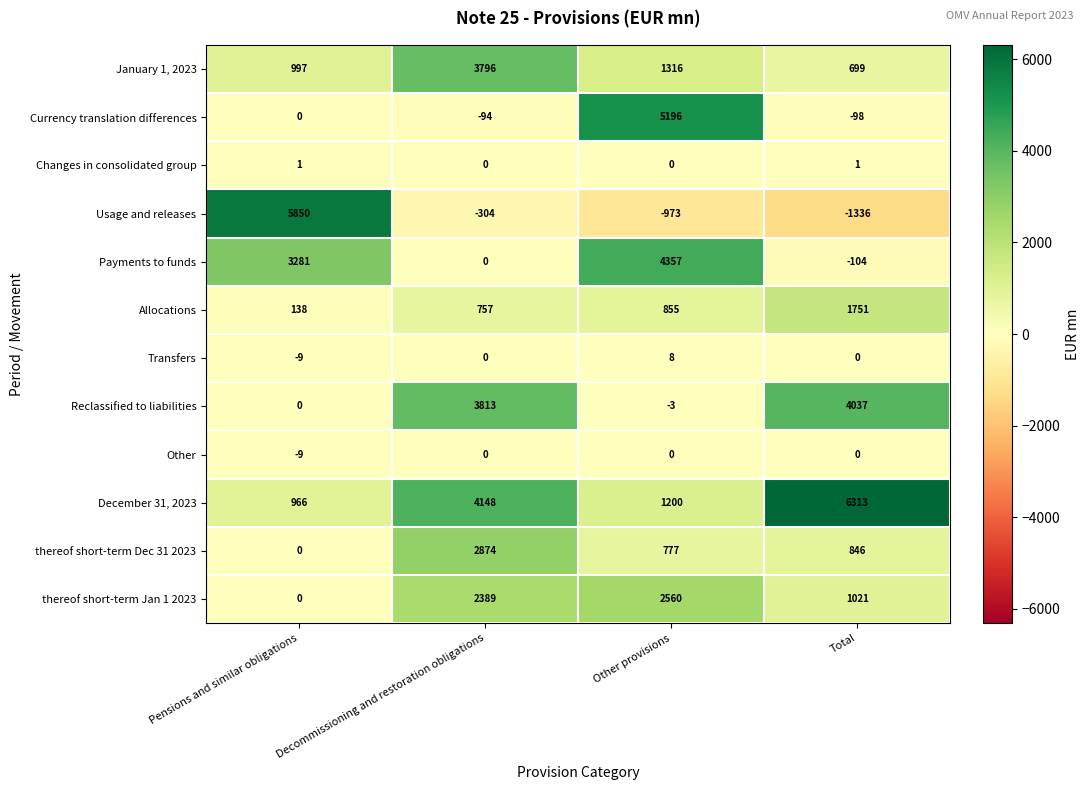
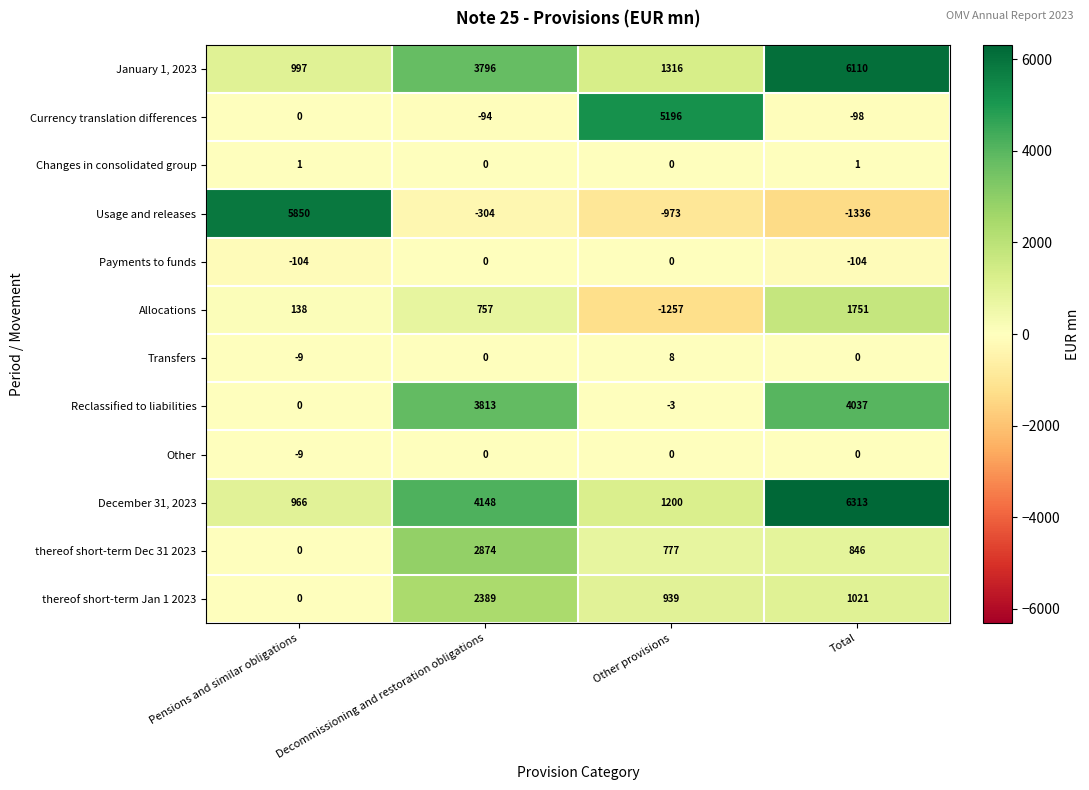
January 1, 2023, Total: 699 -> 6110
Payments to funds, Pensions and similar obligations: 3281 -> -104
Payments to funds, Other provisions: 4357 -> 0
Allocations, Other provisions: 855 -> -1257
thereof short-term Jan 1 2023, Other provisions: 2560 -> 939
